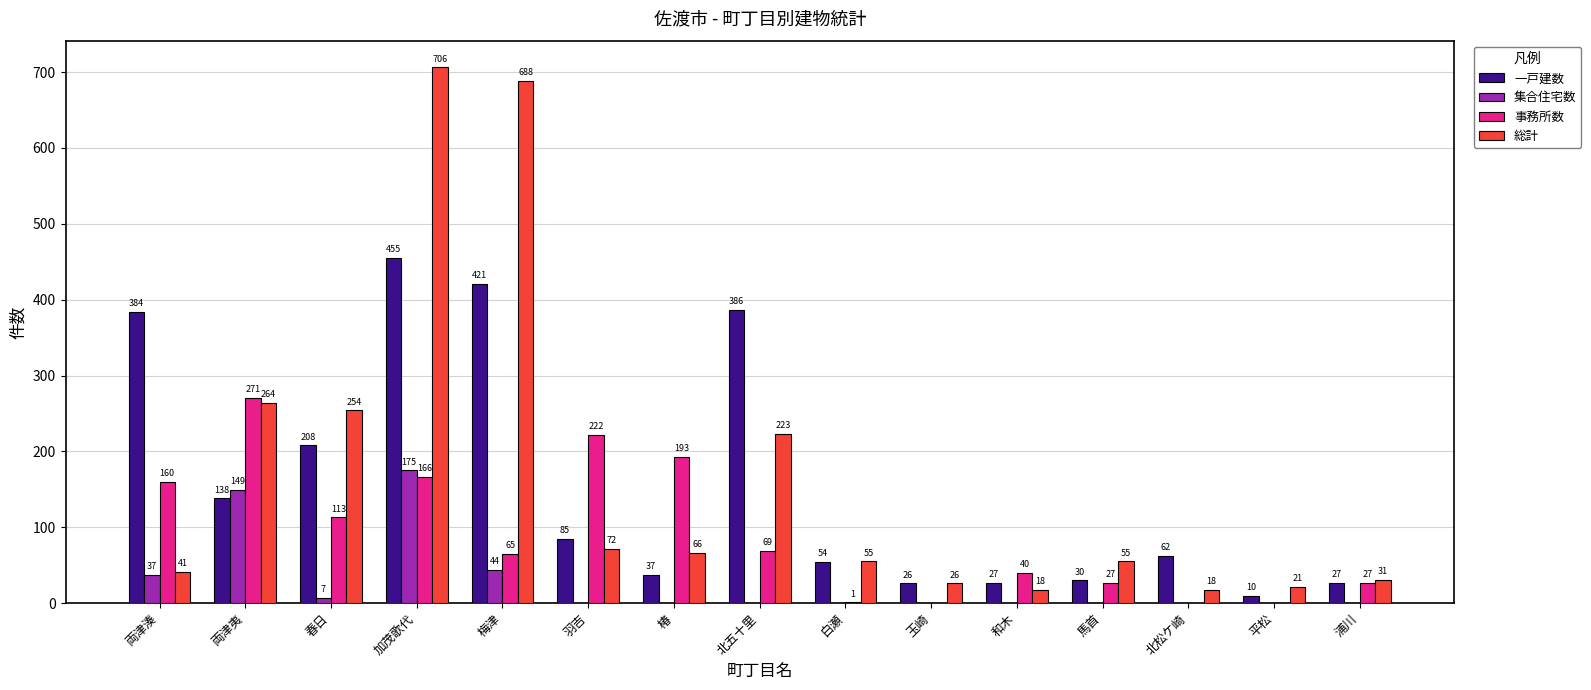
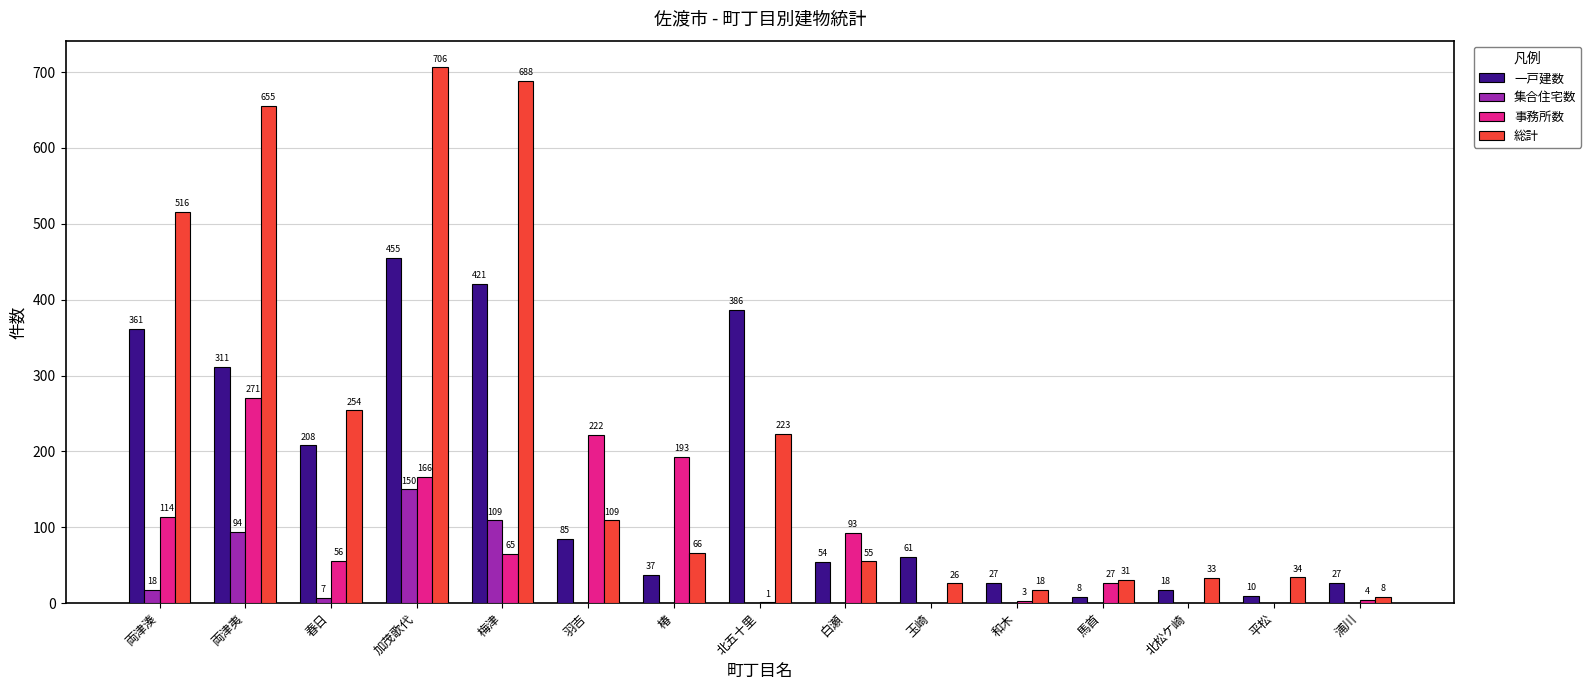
一戸建数, 両津湊: 384 -> 361
集合住宅数, 両津湊: 37 -> 18
事務所数, 両津湊: 160 -> 114
総計, 両津湊: 41 -> 516
一戸建数, 両津夷: 138 -> 311
集合住宅数, 両津夷: 149 -> 94
総計, 両津夷: 264 -> 655
事務所数, 春日: 113 -> 56
集合住宅数, 加茂歌代: 175 -> 150
集合住宅数, 梅津: 44 -> 109
総計, 羽吉: 72 -> 109
事務所数, 北五十里: 69 -> 1
事務所数, 白瀬: 1 -> 93
一戸建数, 玉崎: 26 -> 61
事務所数, 和木: 40 -> 3
一戸建数, 馬首: 30 -> 8
総計, 馬首: 55 -> 31
一戸建数, 北松ケ崎: 62 -> 18
総計, 北松ケ崎: 18 -> 33
総計, 平松: 21 -> 34
事務所数, 浦川: 27 -> 4
総計, 浦川: 31 -> 8
